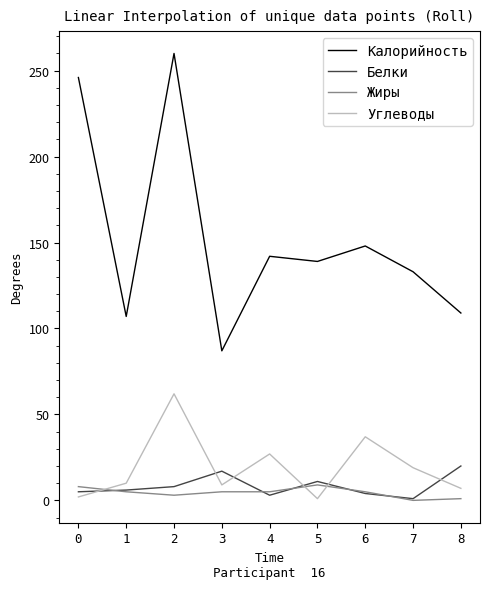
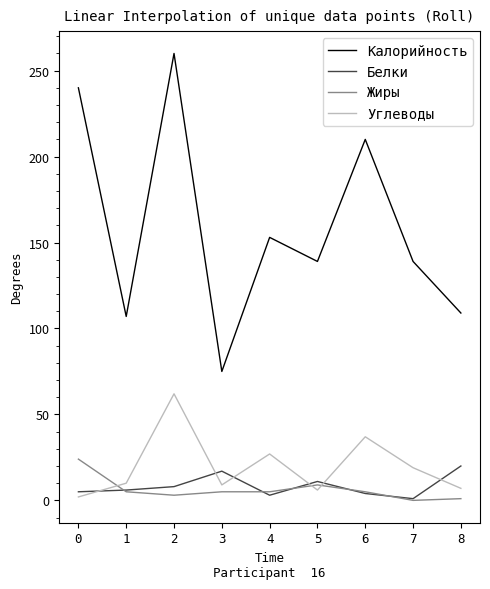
Калорийность, 0: 246 -> 240
Жиры, 0: 8 -> 24
Калорийность, 3: 87 -> 75
Калорийность, 4: 142 -> 153
Углеводы, 5: 1 -> 6
Калорийность, 6: 148 -> 210
Калорийность, 7: 133 -> 139
